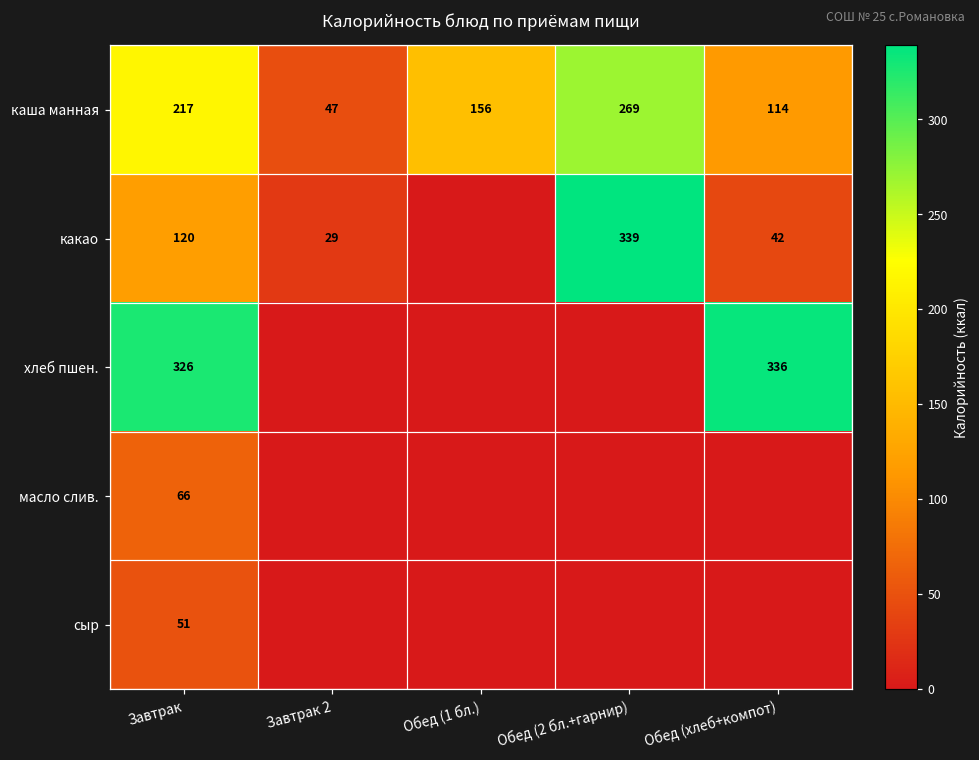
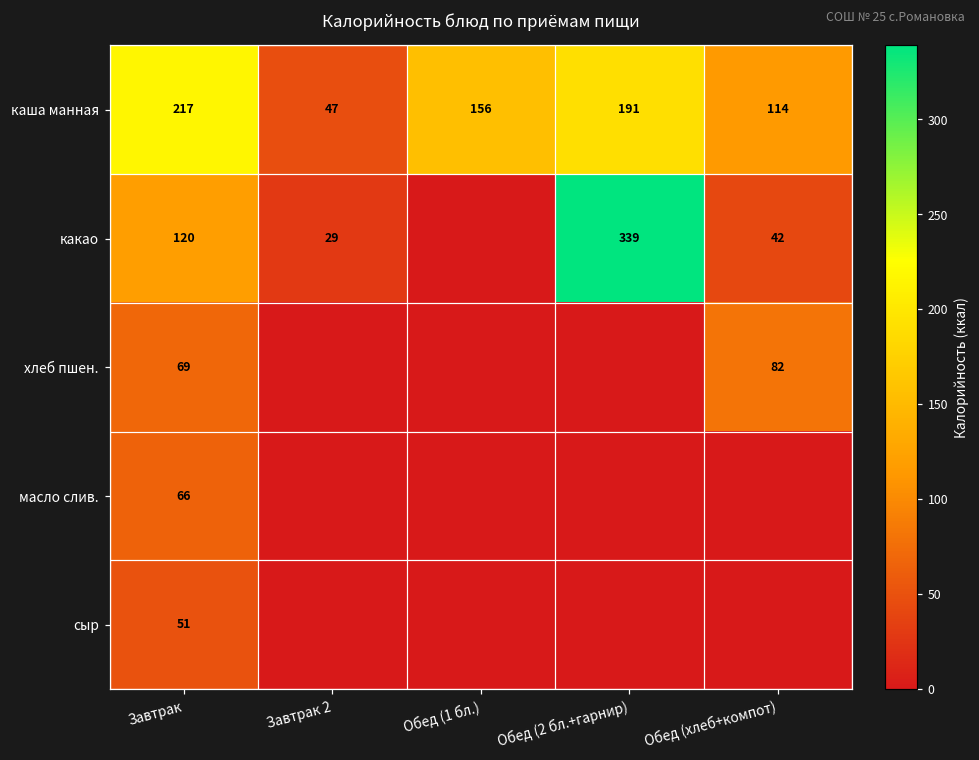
каша манная, Обед (2 бл.+гарнир): 269 -> 191
хлеб пшен., Завтрак: 326 -> 69
хлеб пшен., Обед (хлеб+компот): 336 -> 82
